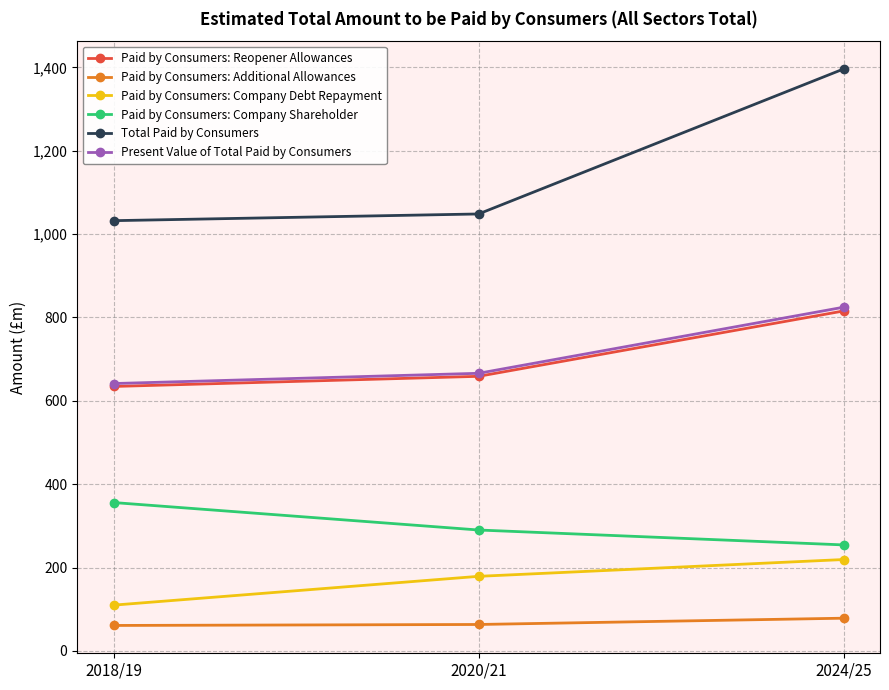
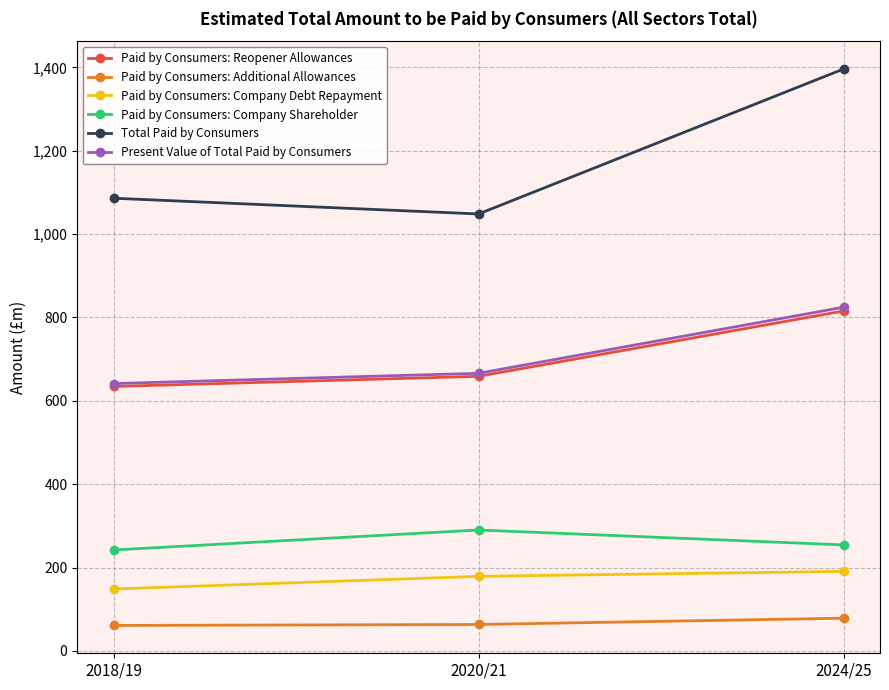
Paid by Consumers: Company Debt Repayment, 2018/19: 110 -> 150
Paid by Consumers: Company Shareholder, 2018/19: 360 -> 240
Total Paid by Consumers, 2018/19: 1,030 -> 1,090
Paid by Consumers: Company Debt Repayment, 2024/25: 220 -> 190
